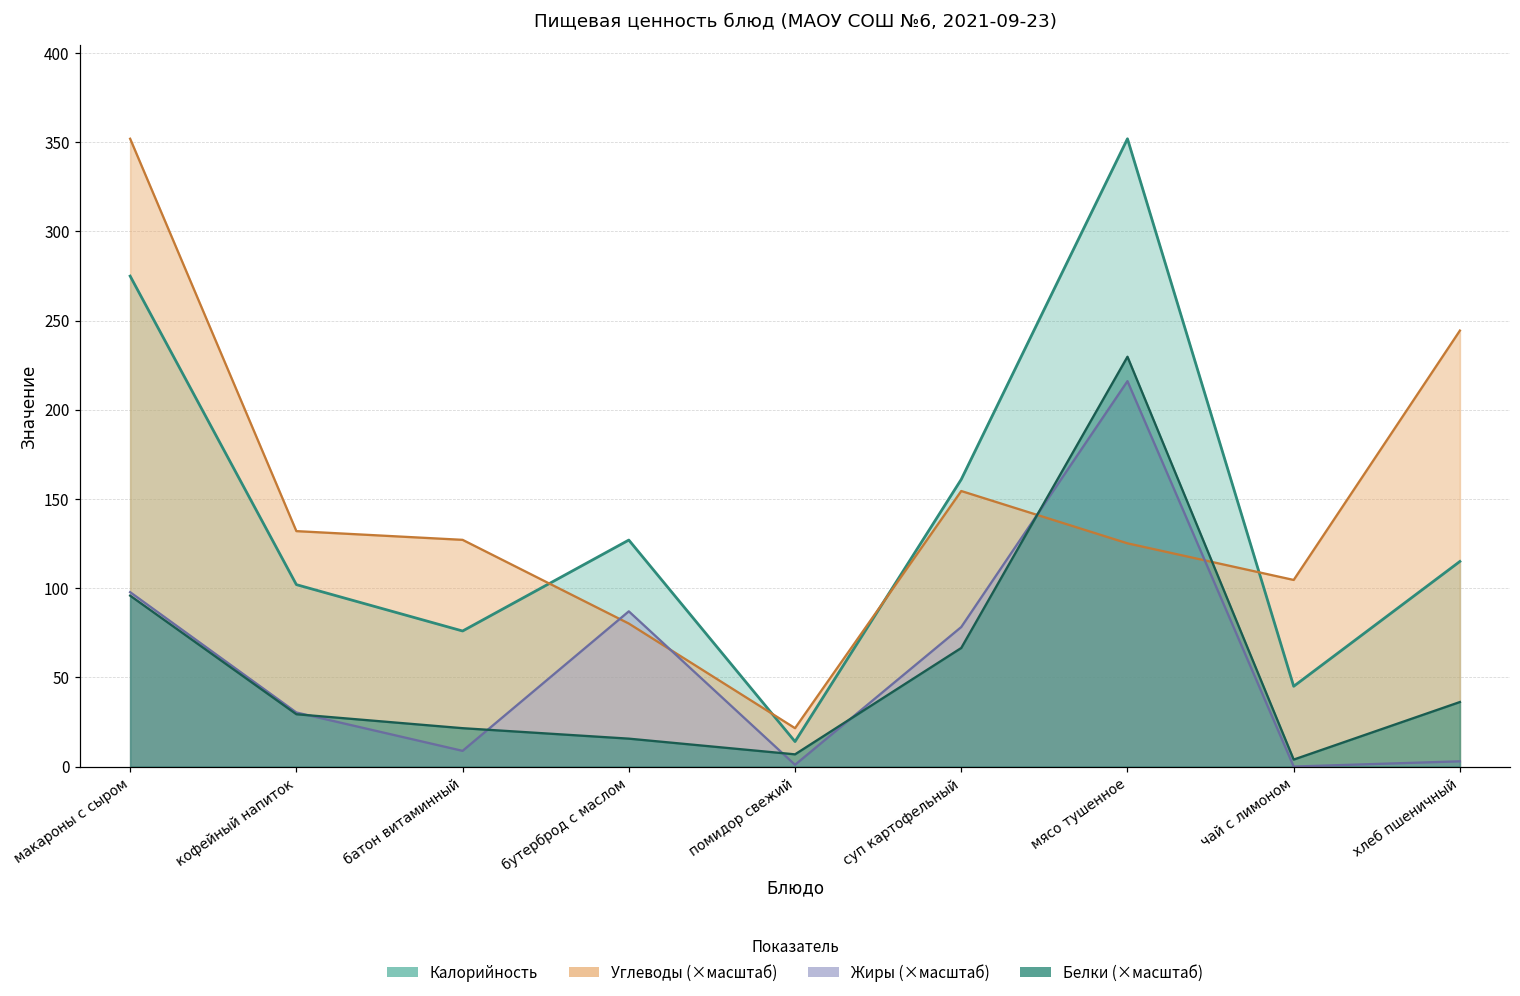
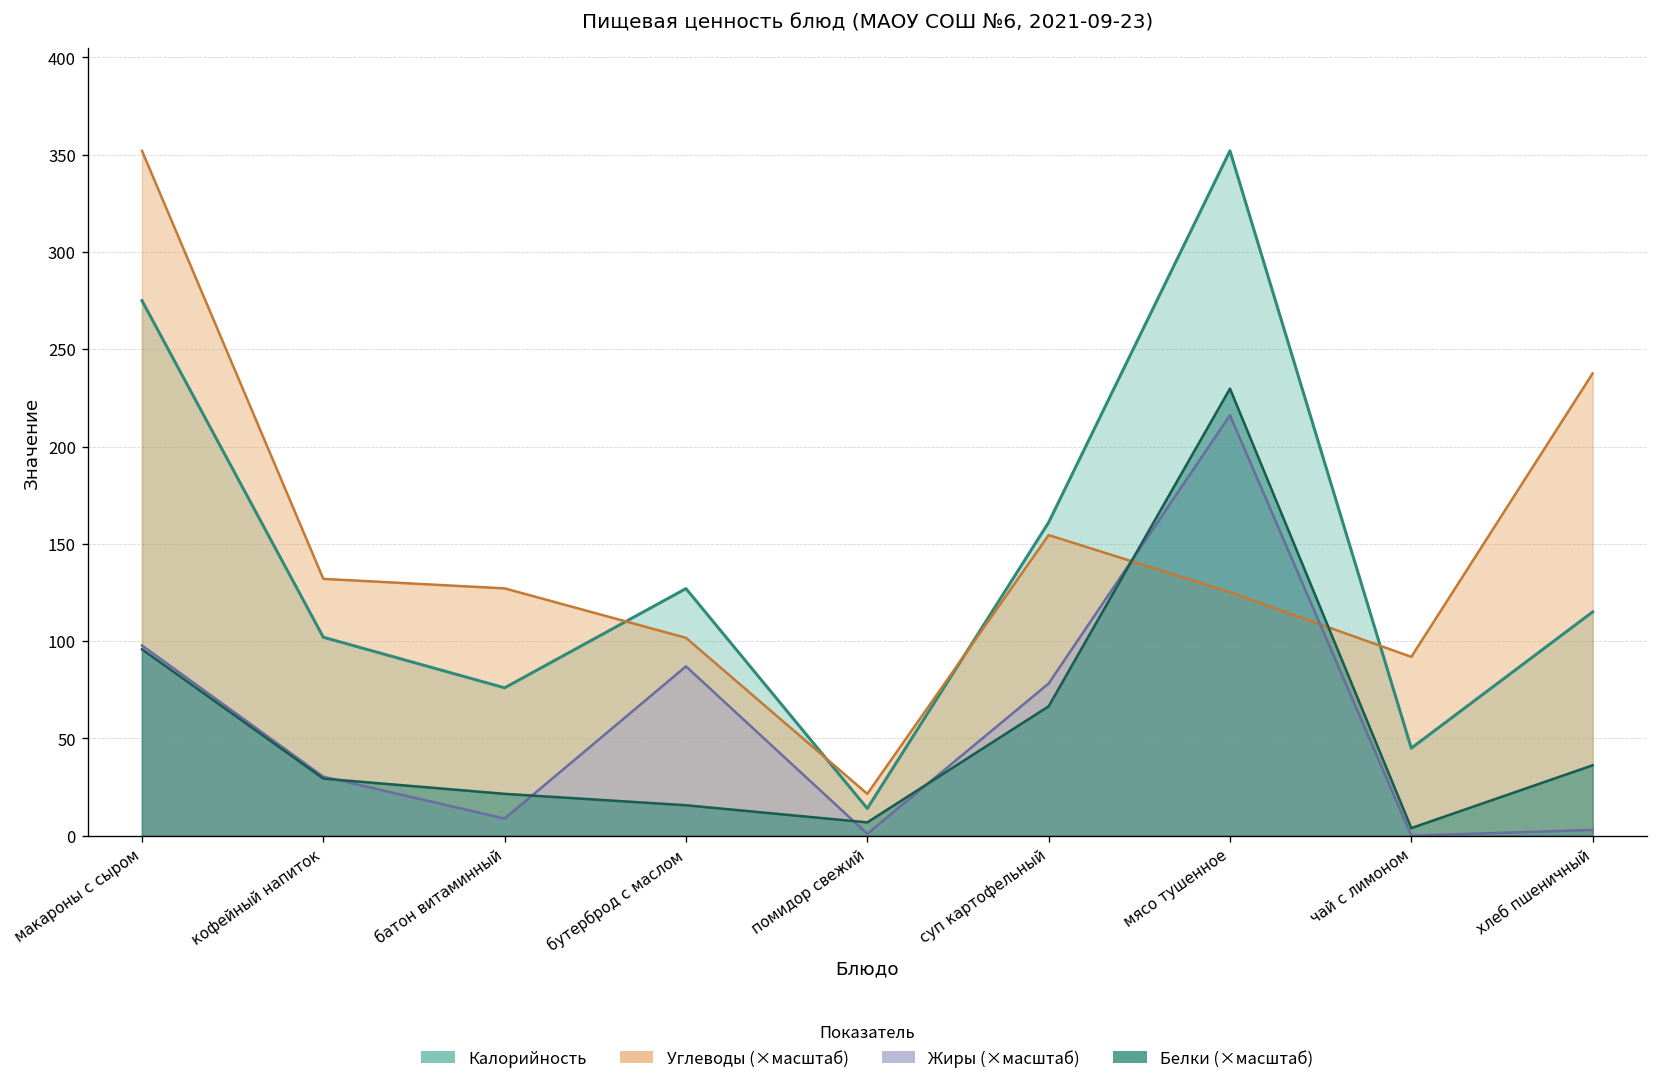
Углеводы (×масштаб), бутерброд с маслом: 80 -> 102
Углеводы (×масштаб), чай с лимоном: 105 -> 92
Углеводы (×масштаб), хлеб пшеничный: 244 -> 238
